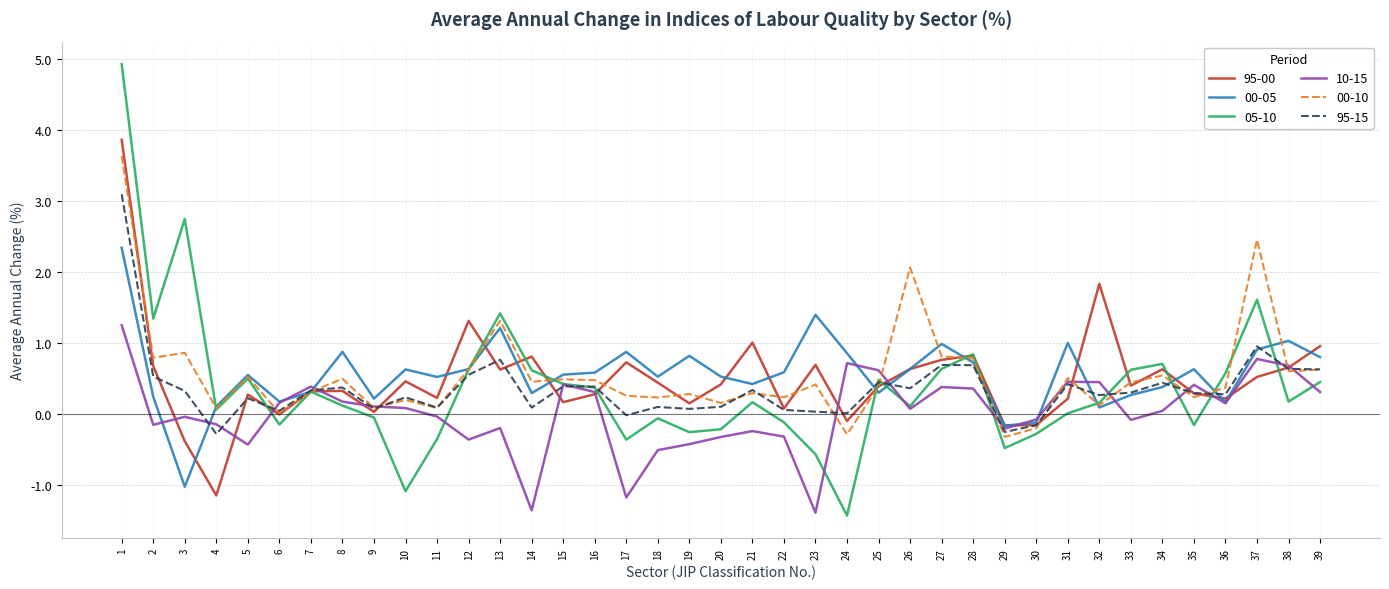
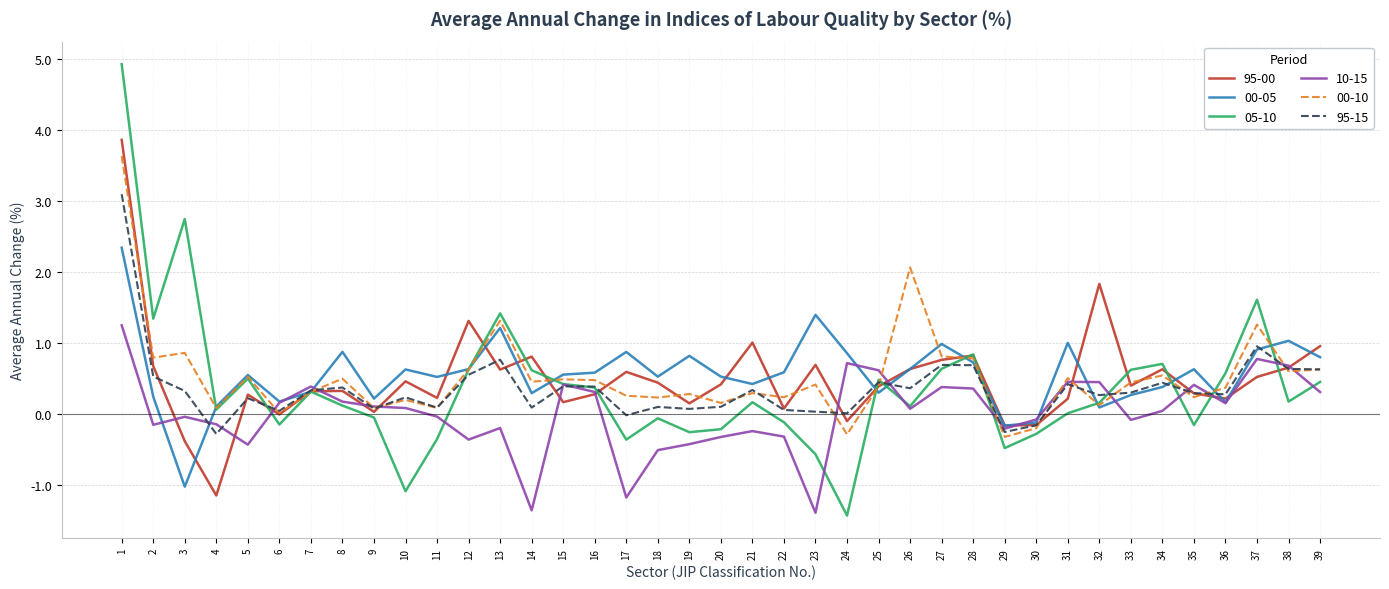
95-00, 17: 0.7 -> 0.6
00-10, 37: 2.5 -> 1.3
